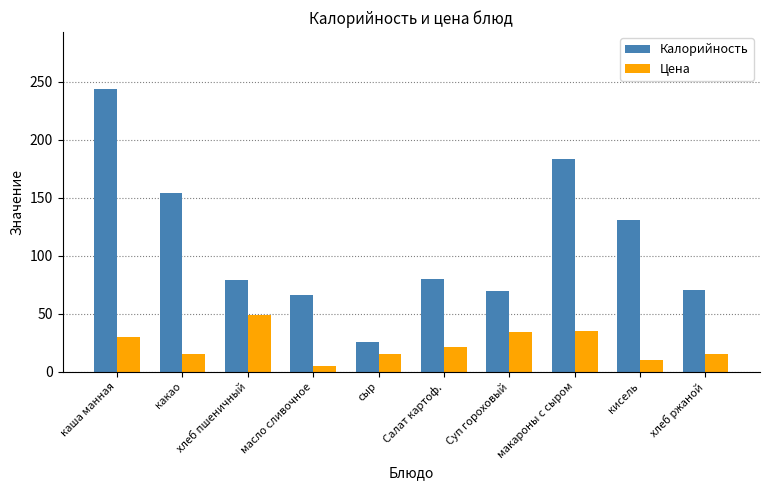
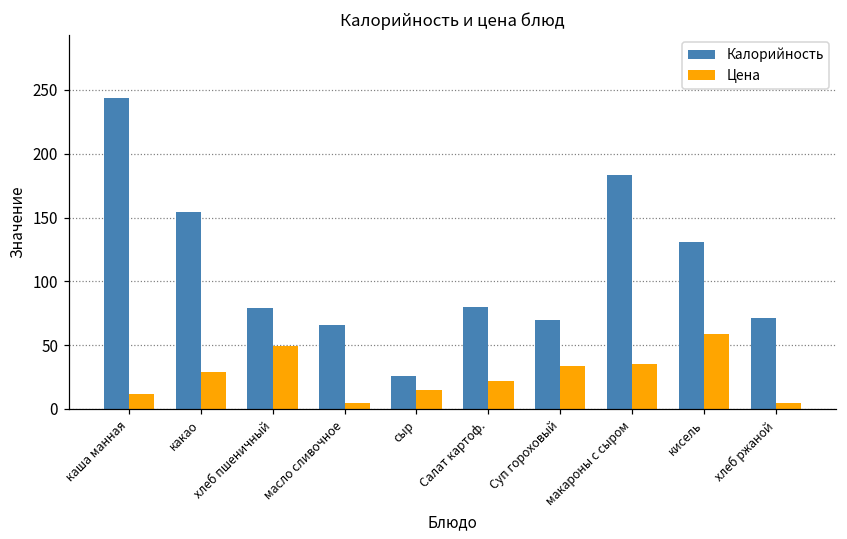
Цена, каша манная: 30 -> 12
Цена, какао: 15 -> 29
Цена, кисель: 10 -> 59
Цена, хлеб ржаной: 15 -> 5
